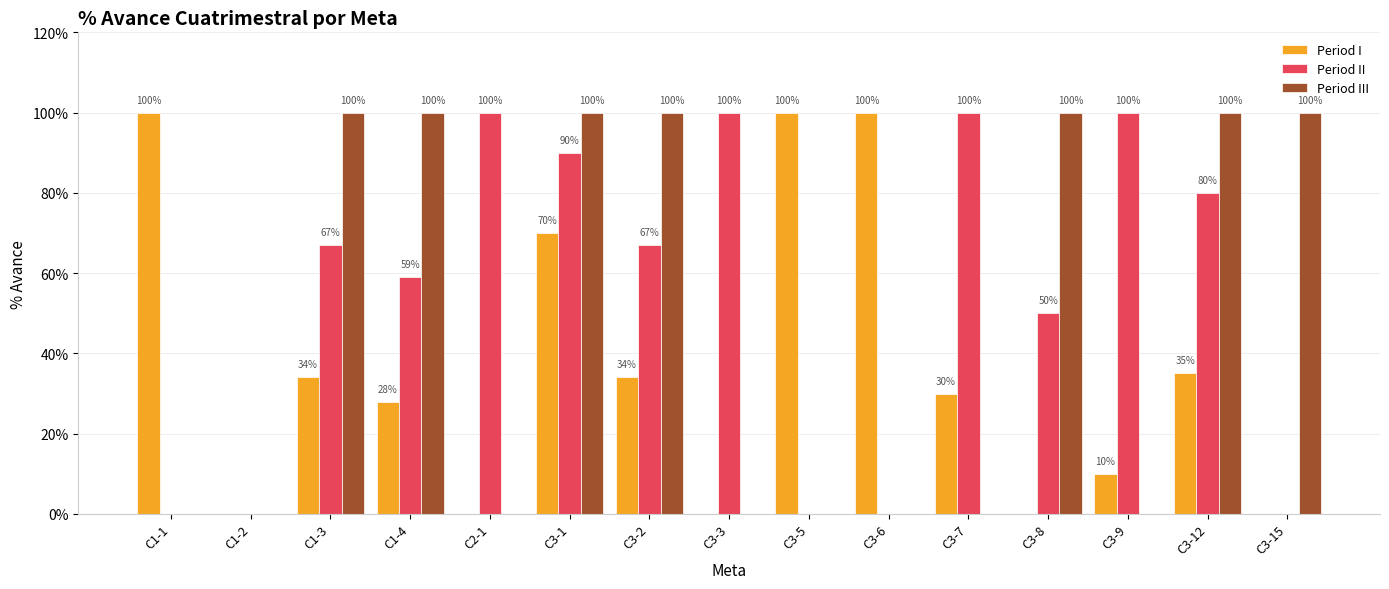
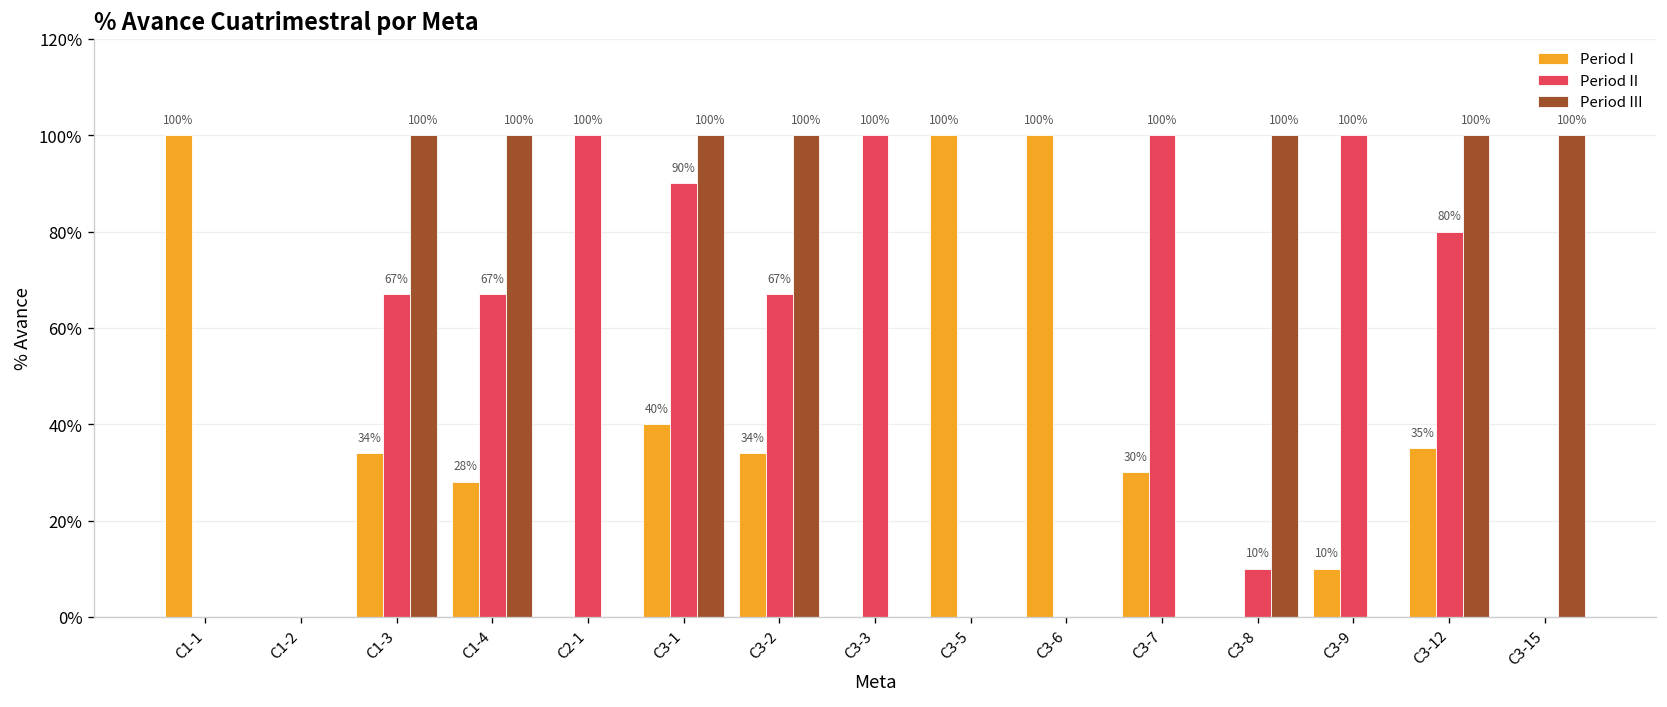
Period II, C1-4: 59% -> 67%
Period I, C3-1: 70% -> 40%
Period II, C3-8: 50% -> 10%
